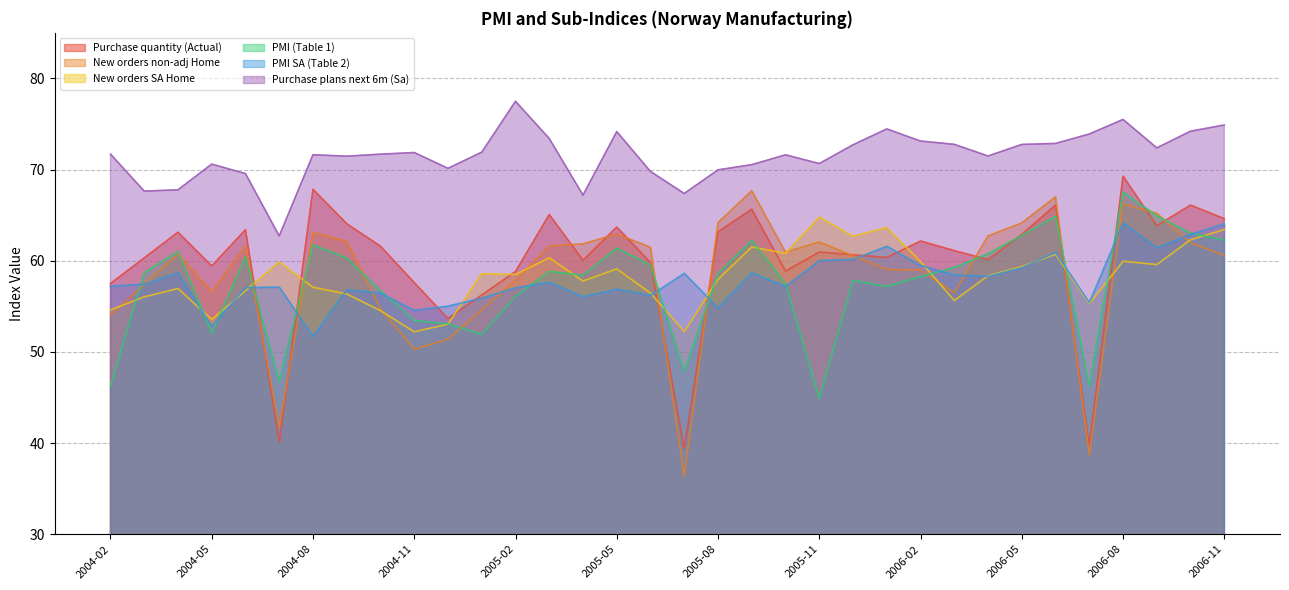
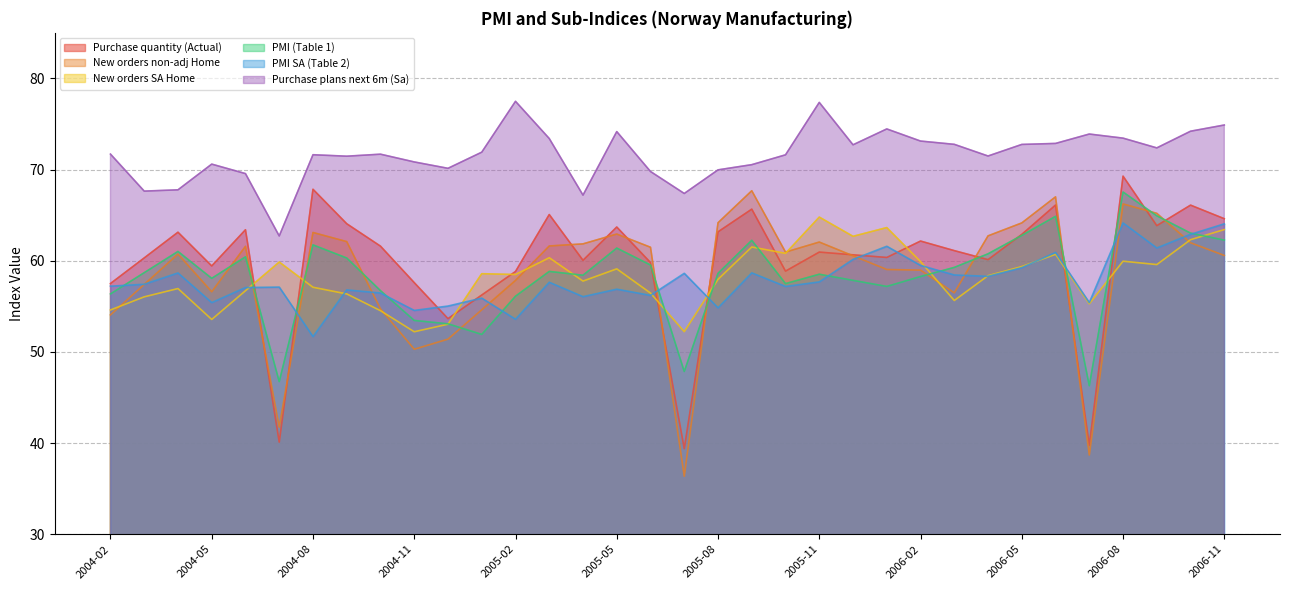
PMI (Table 1), 2004-02: 46 -> 56
PMI (Table 1), 2004-05: 52 -> 58
PMI SA (Table 2), 2004-05: 53 -> 55
Purchase plans next 6m (Sa), 2004-11: 72 -> 71
PMI SA (Table 2), 2005-02: 57 -> 54
PMI (Table 1), 2005-11: 45 -> 59
PMI SA (Table 2), 2005-11: 60 -> 58
Purchase plans next 6m (Sa), 2005-11: 71 -> 77
Purchase plans next 6m (Sa), 2006-08: 76 -> 73
